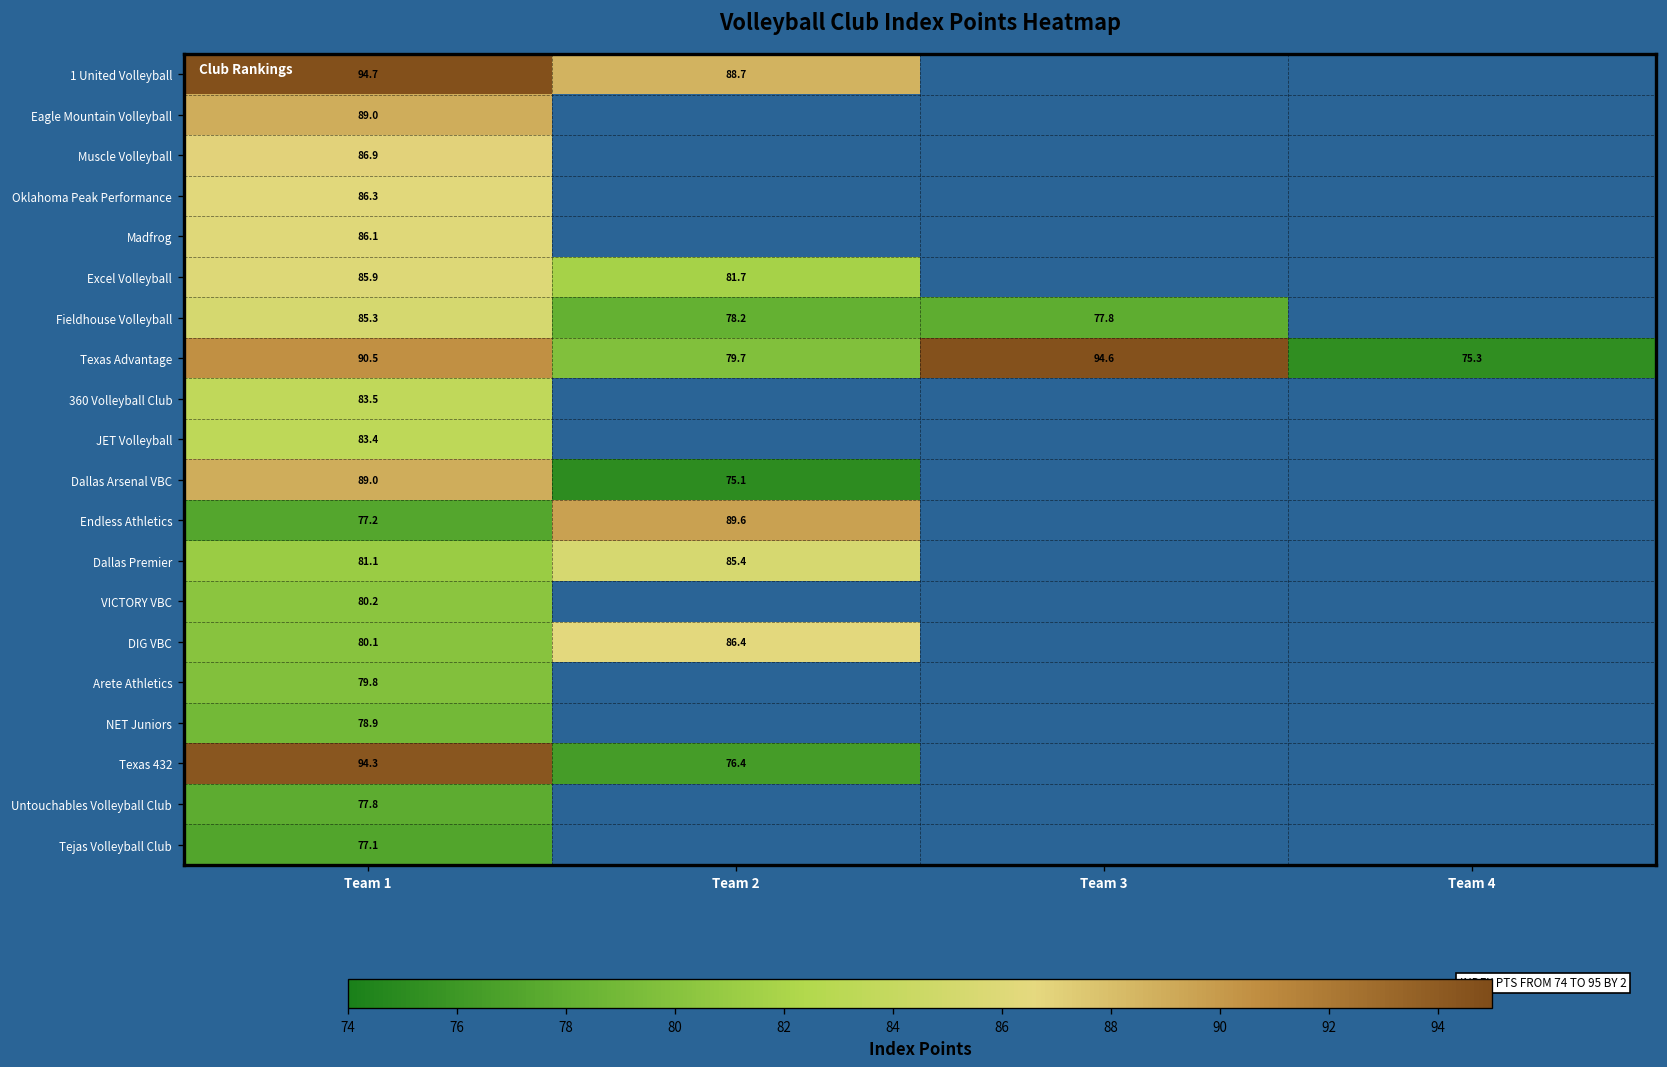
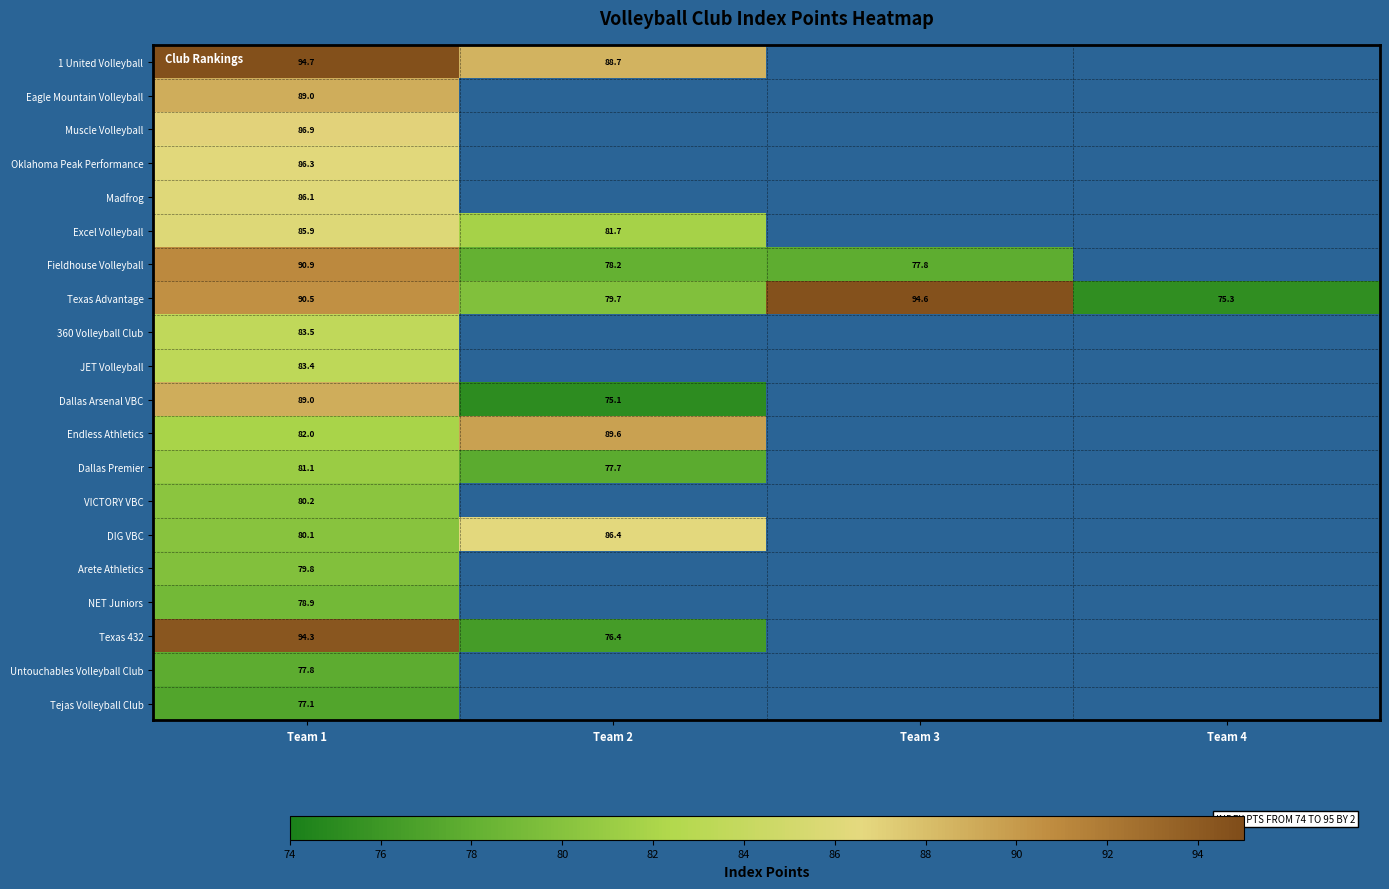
Fieldhouse Volleyball, Team 1: 85.3 -> 90.9
Endless Athletics, Team 1: 77.2 -> 82.0
Dallas Premier, Team 2: 85.4 -> 77.7
